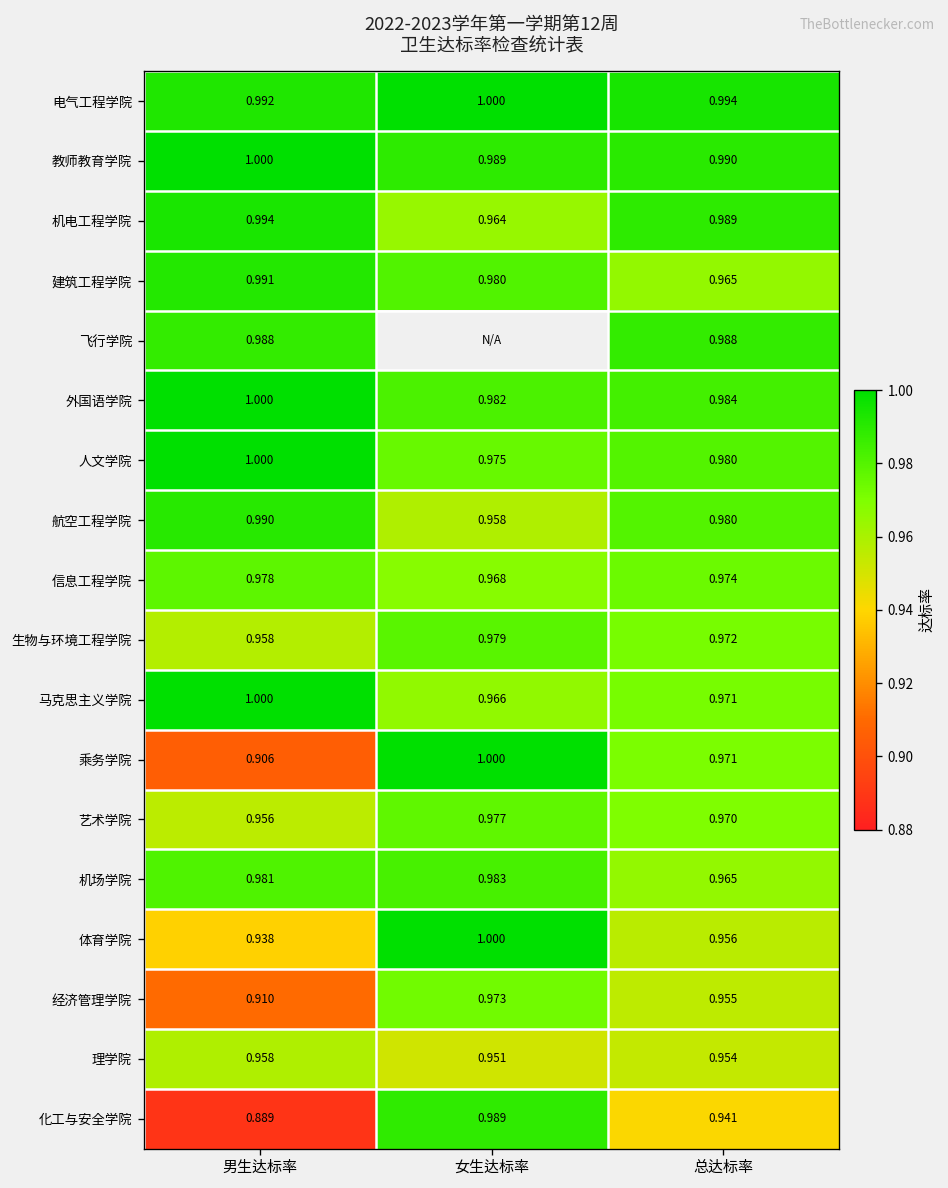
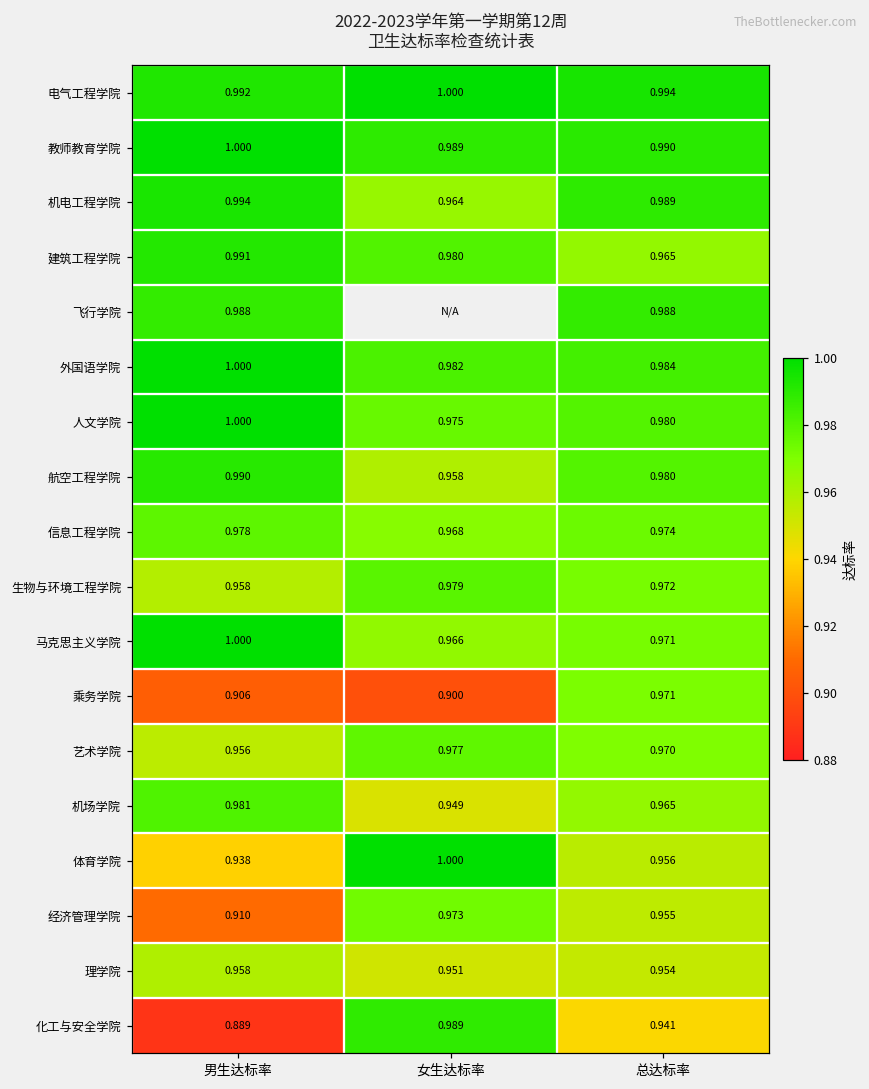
乘务学院, 女生达标率: 1.000 -> 0.900
机场学院, 女生达标率: 0.983 -> 0.949
